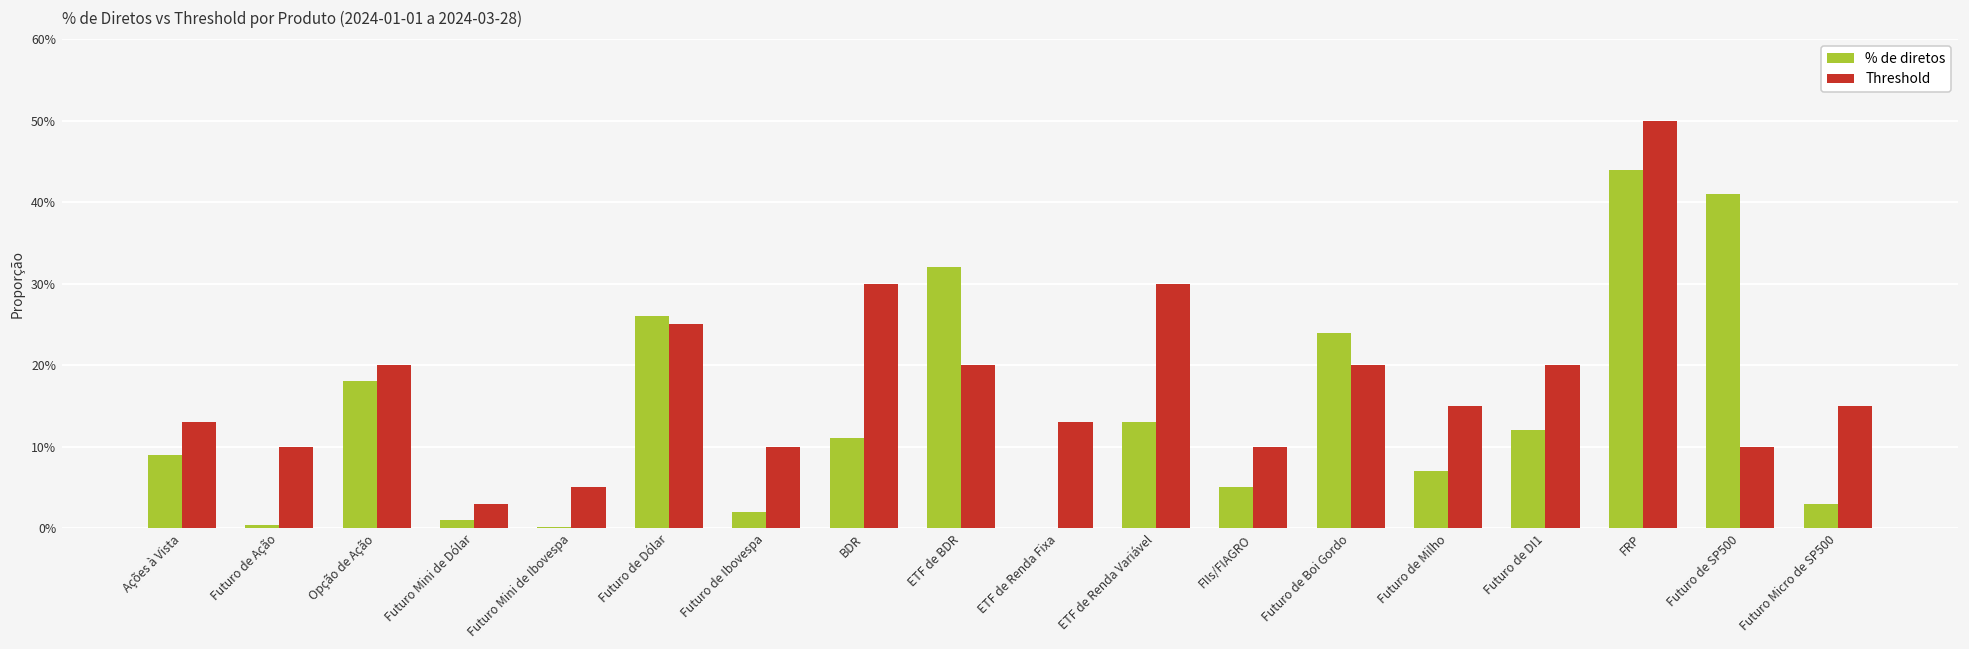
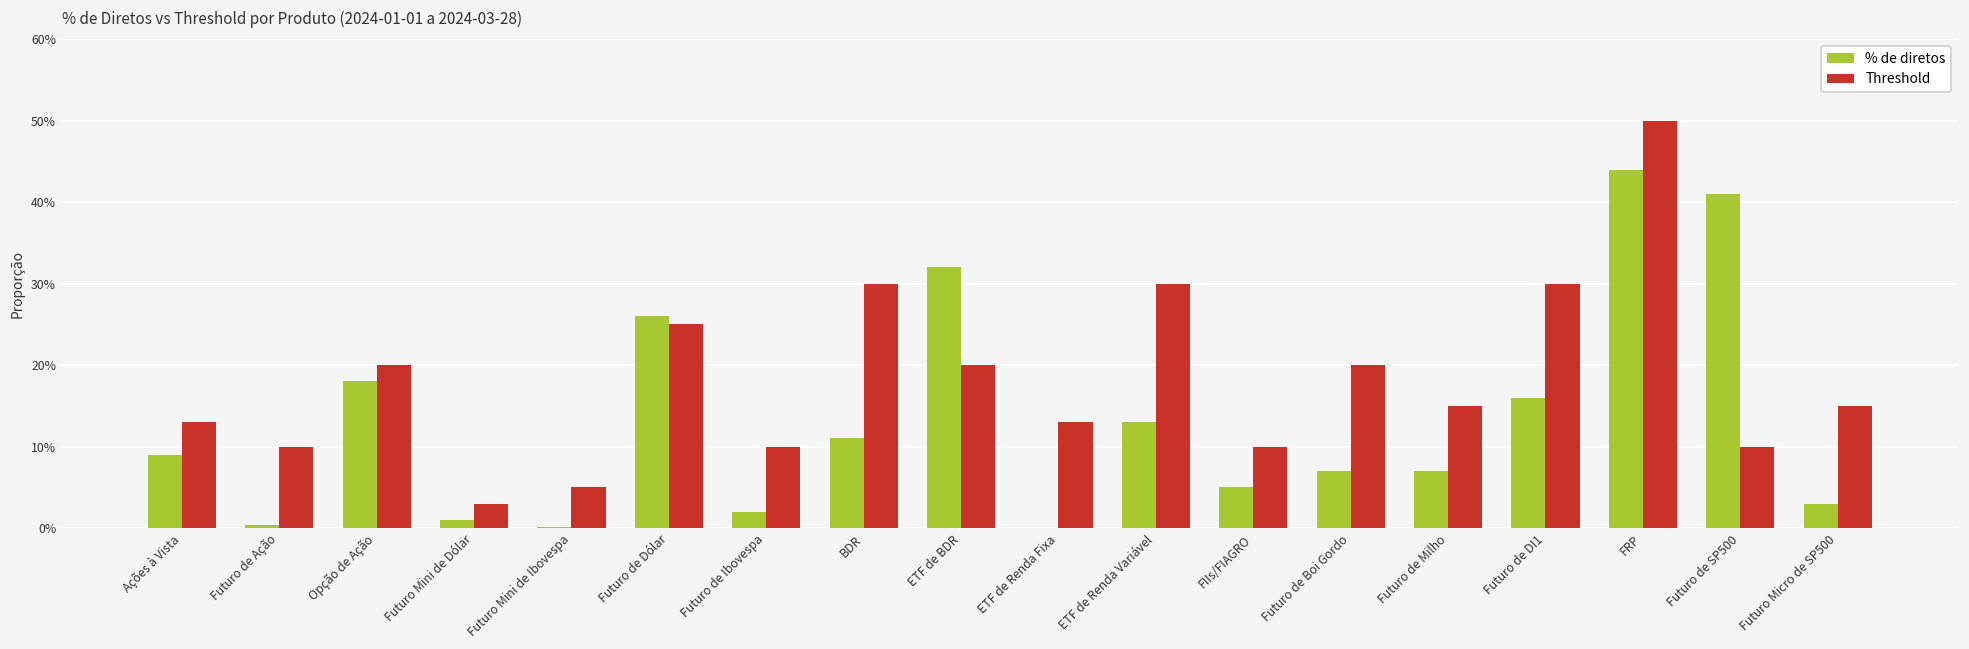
% de diretos, Futuro de Boi Gordo: 24% -> 7%
% de diretos, Futuro de DI1: 12% -> 16%
Threshold, Futuro de DI1: 20% -> 30%
